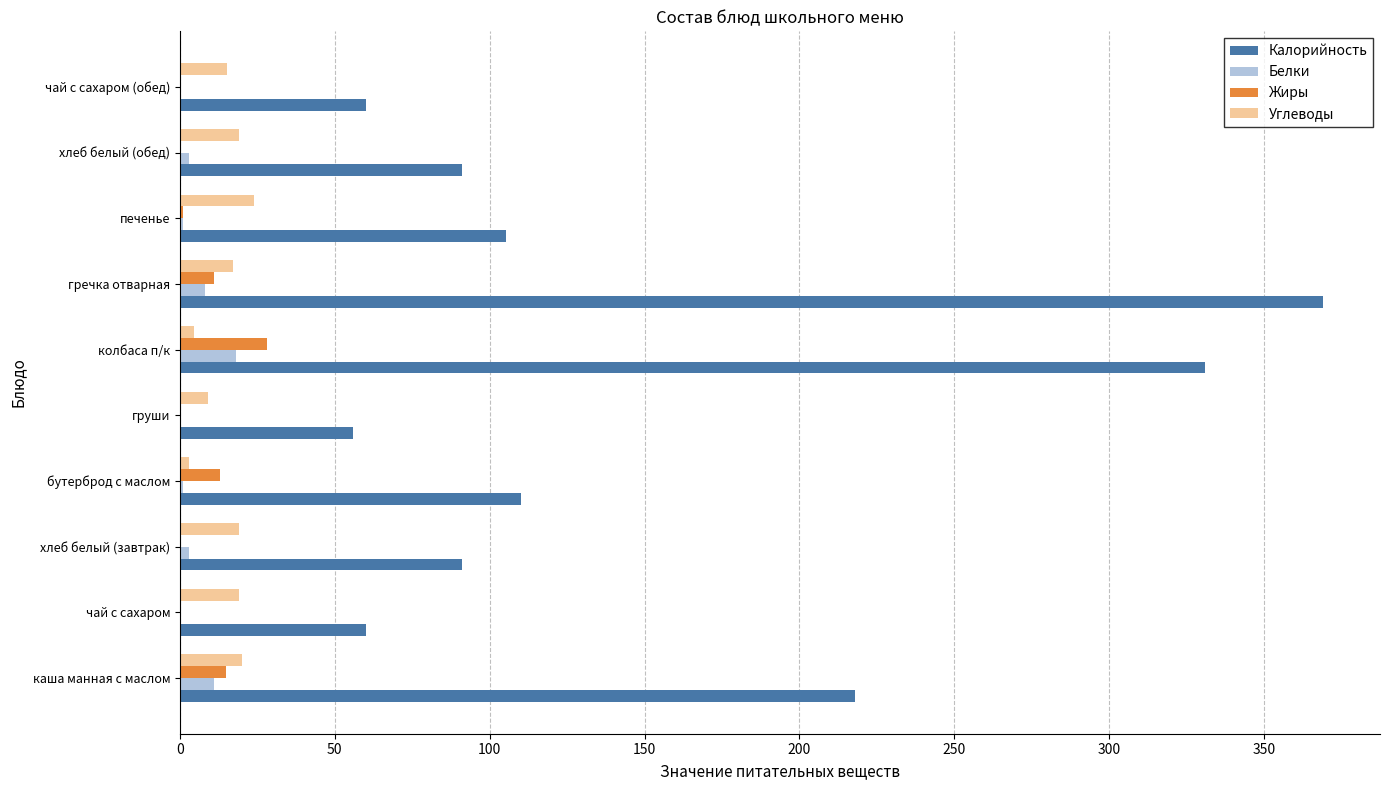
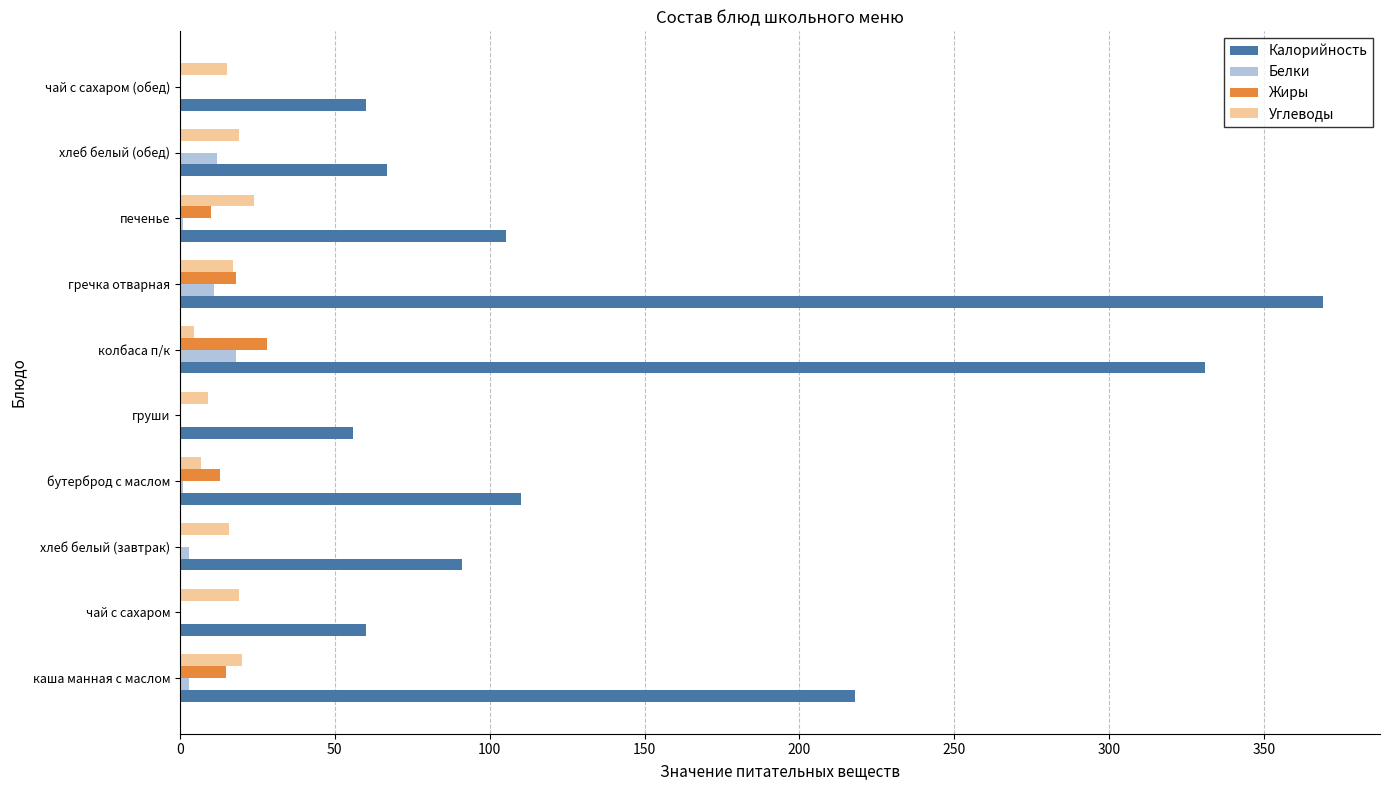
Белки, хлеб белый (обед): 3 -> 12
Калорийность, хлеб белый (обед): 91 -> 67
Жиры, печенье: 1 -> 10
Жиры, гречка отварная: 11 -> 18
Белки, гречка отварная: 8 -> 11
Углеводы, бутерброд с маслом: 3 -> 7
Углеводы, хлеб белый (завтрак): 19 -> 16
Белки, каша манная с маслом: 11 -> 3
